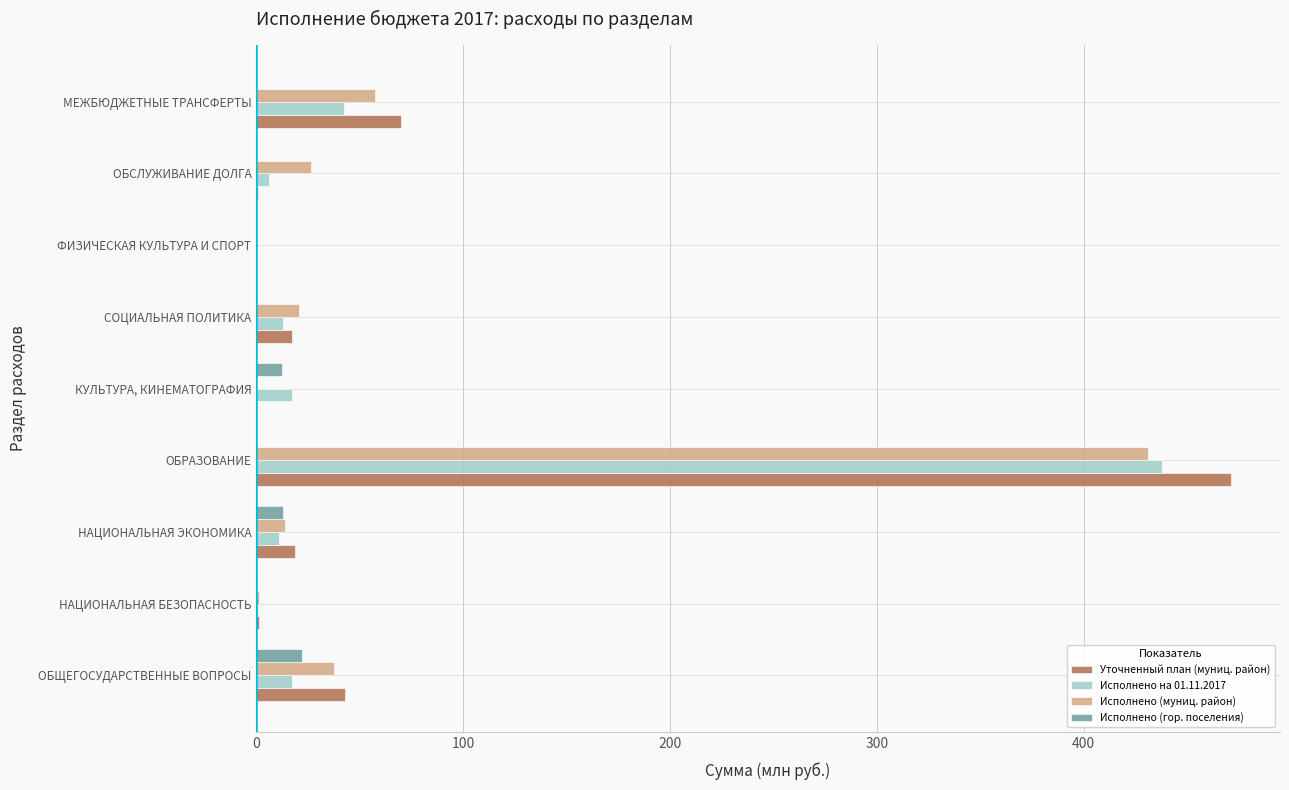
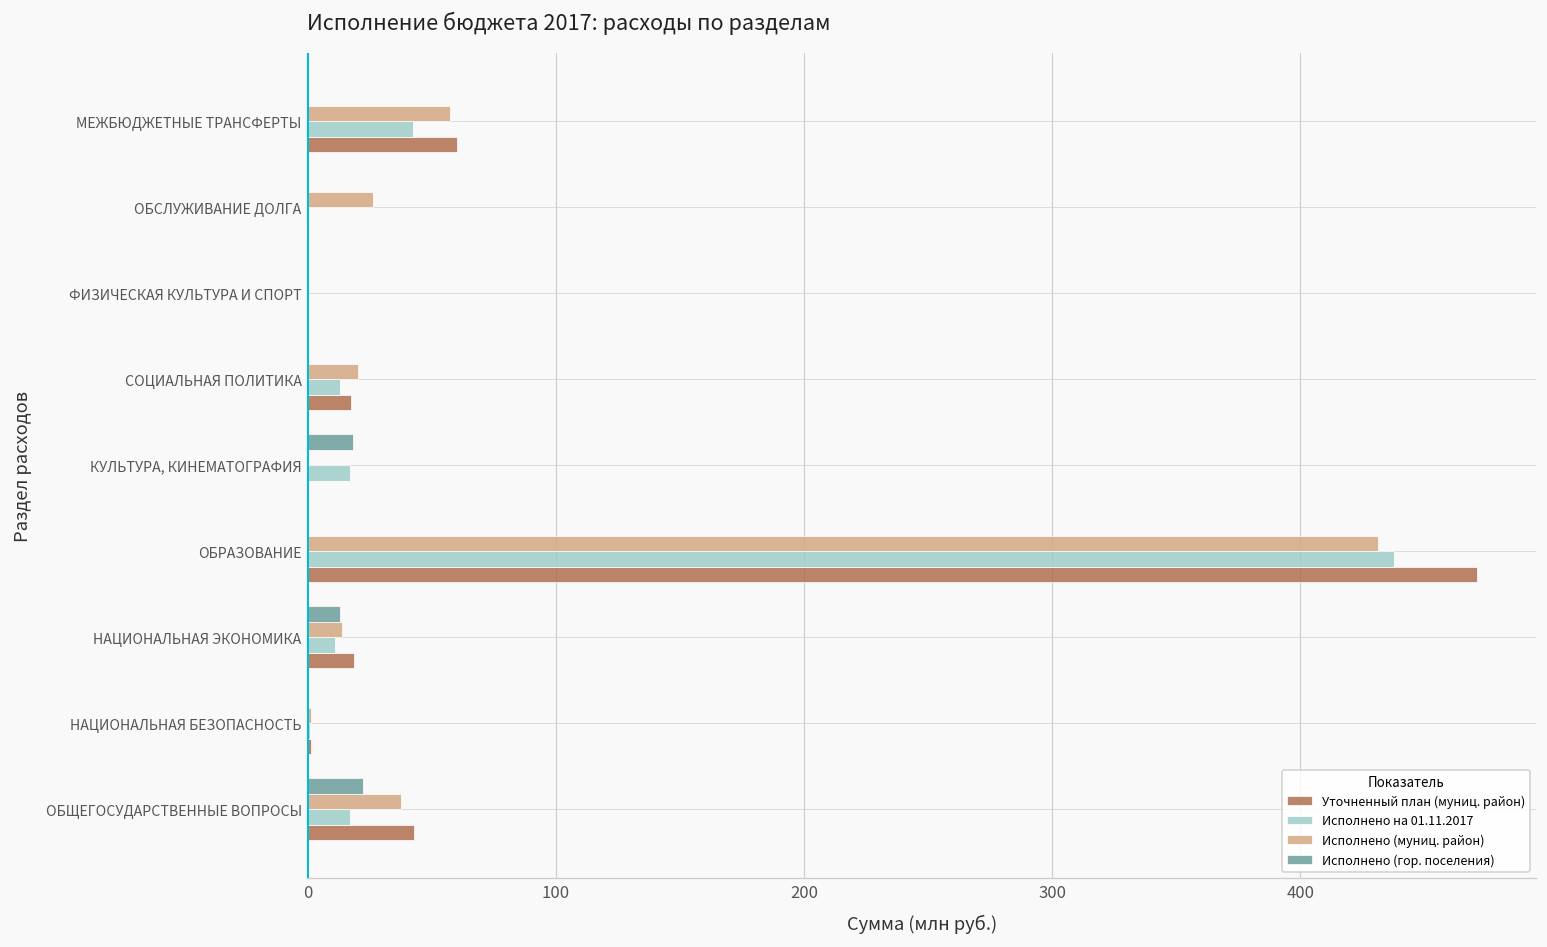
Уточненный план (муниц. район), МЕЖБЮДЖЕТНЫЕ ТРАНСФЕРТЫ: 70 -> 60
Исполнено на 01.11.2017, ОБСЛУЖИВАНИЕ ДОЛГА: 6 -> 1
Исполнено (гор. поселения), КУЛЬТУРА, КИНЕМАТОГРАФИЯ: 12 -> 19
